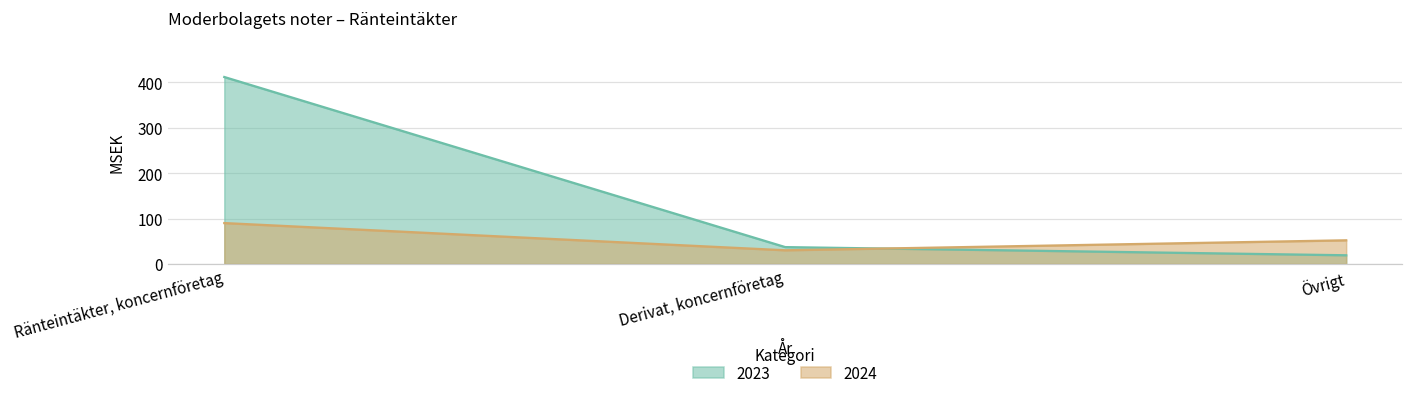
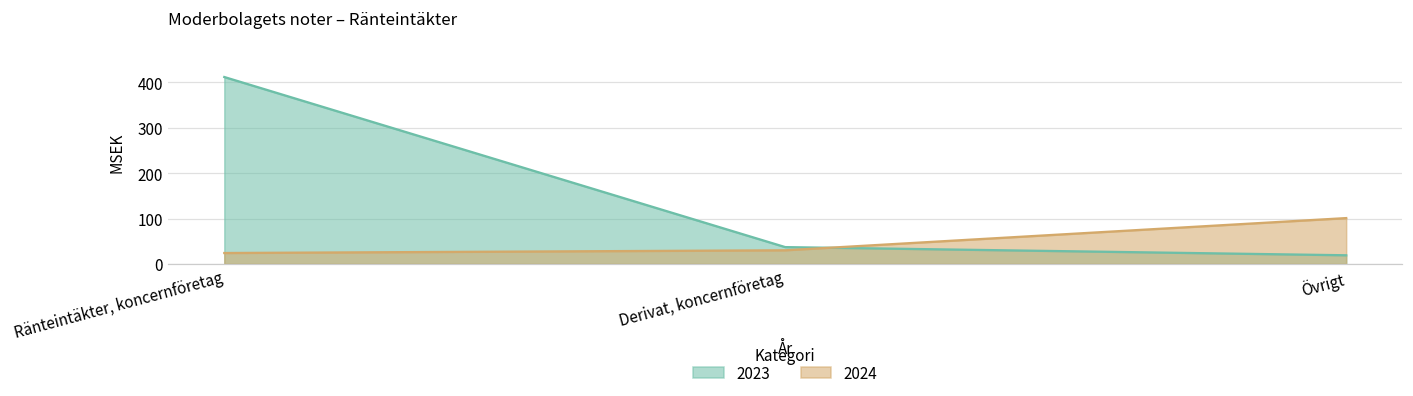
2024, Ränteintäkter, koncernföretag: 90 -> 20
2024, Övrigt: 50 -> 100
